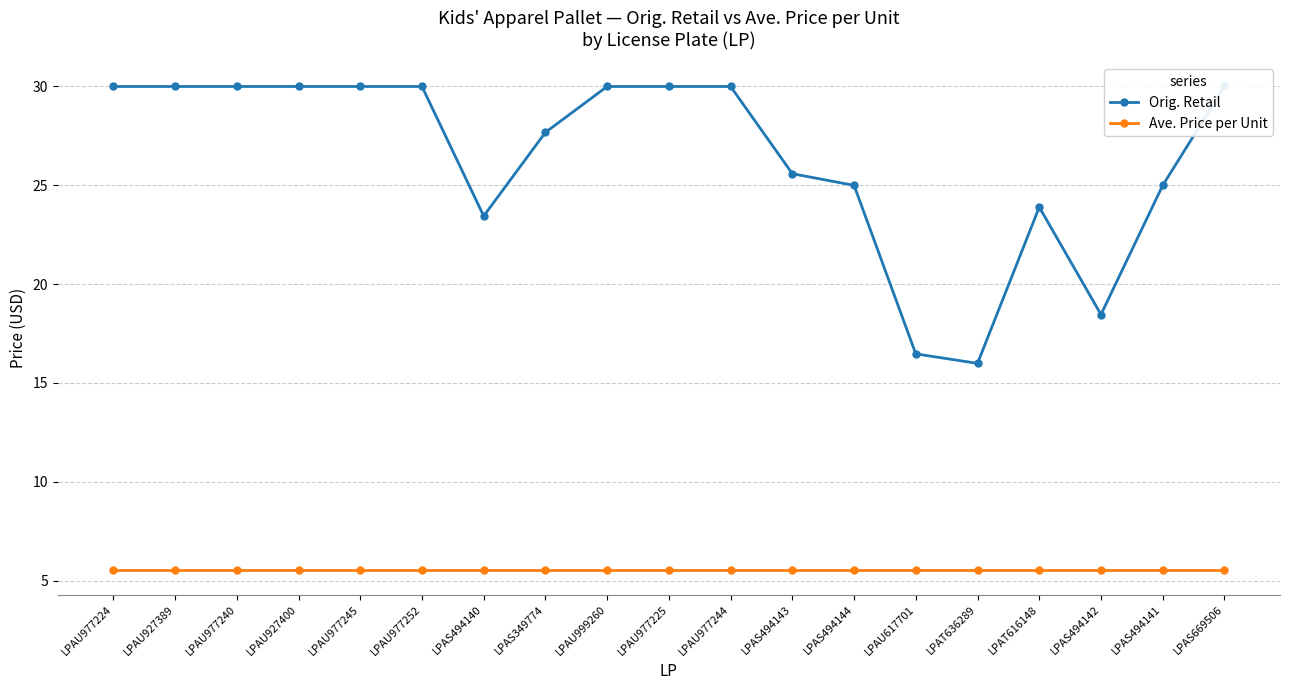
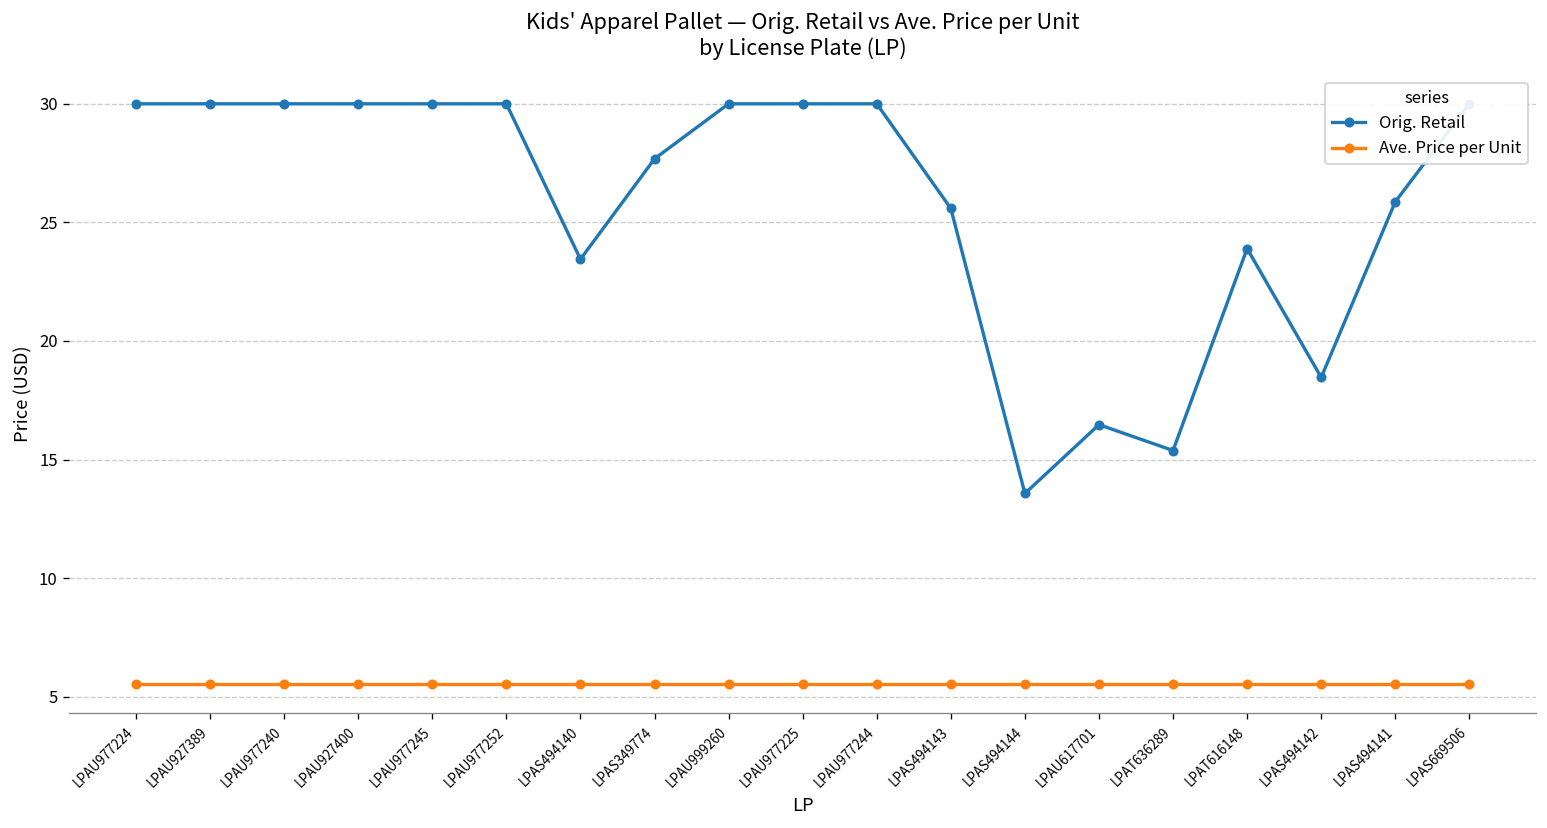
Orig. Retail, LPAS494144: 25.0 -> 13.6
Orig. Retail, LPAT636289: 16.0 -> 15.4
Orig. Retail, LPAS494141: 25.0 -> 25.9
